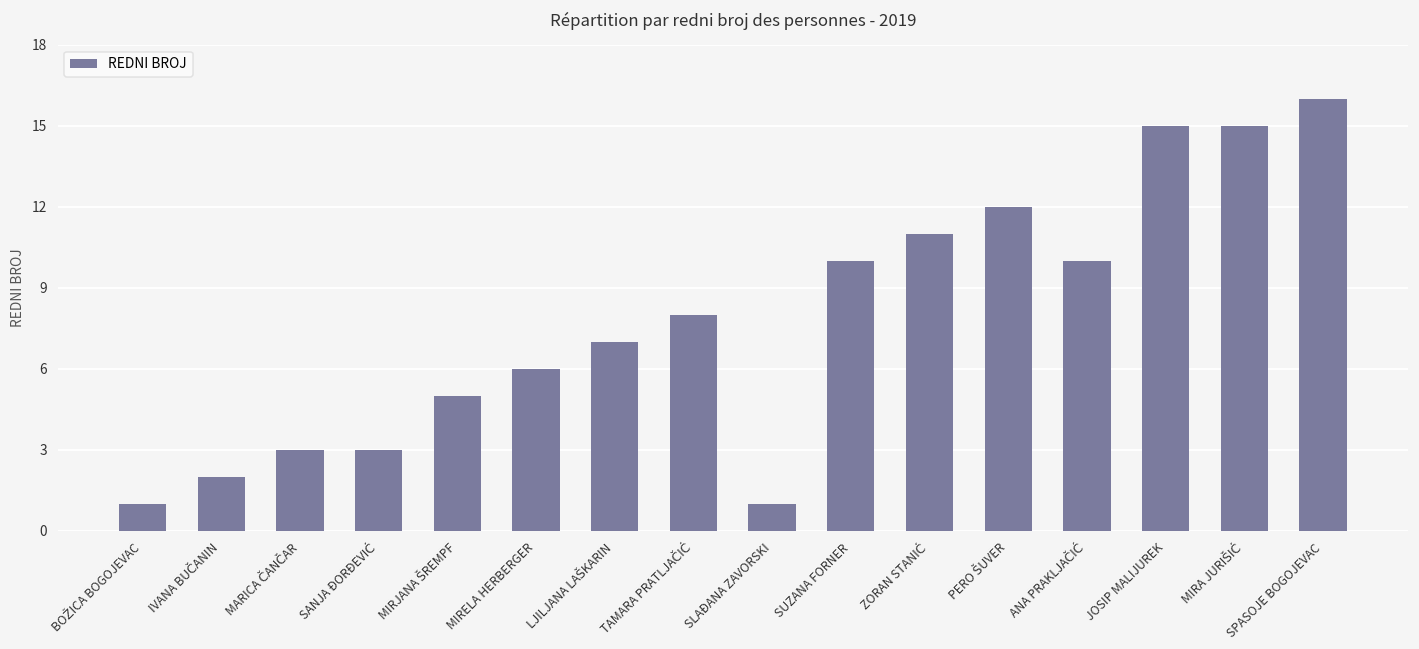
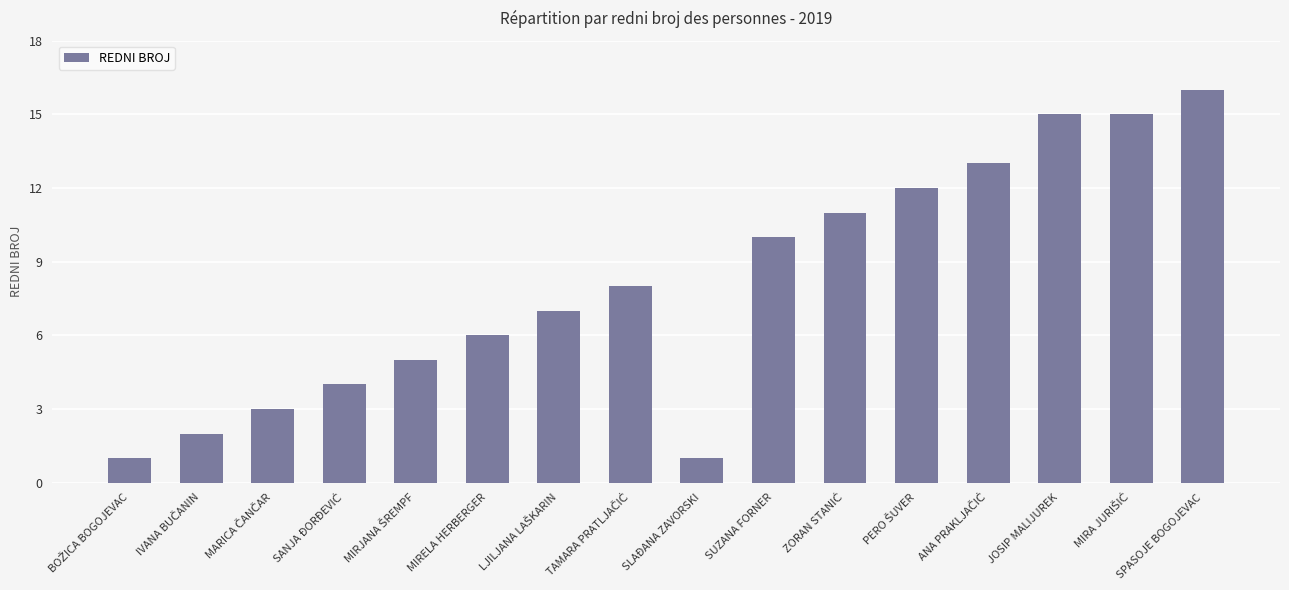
SANJA ĐORĐEVIĆ: 3 -> 4
ANA PRAKLJAČIĆ: 10 -> 13
